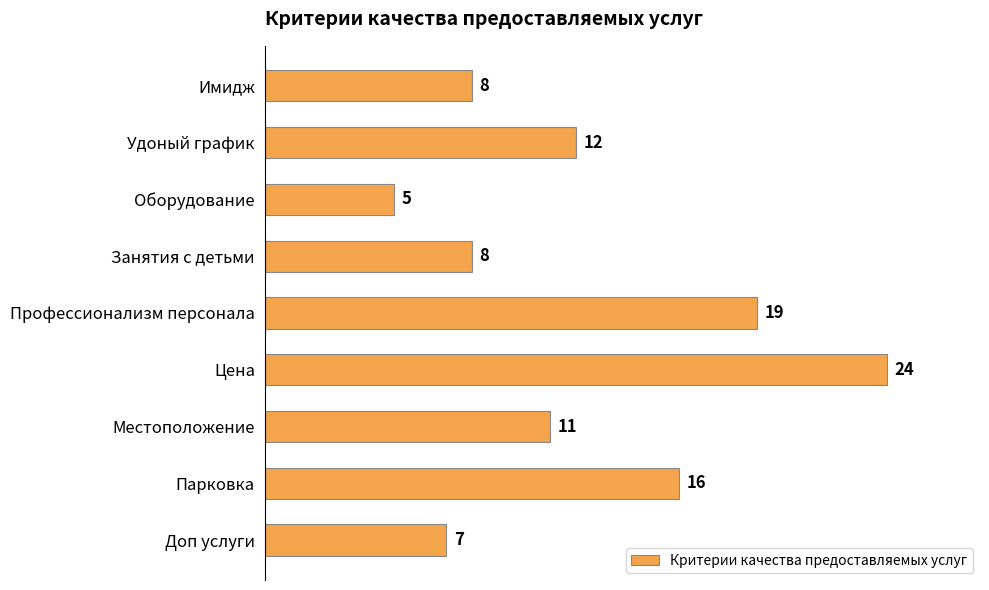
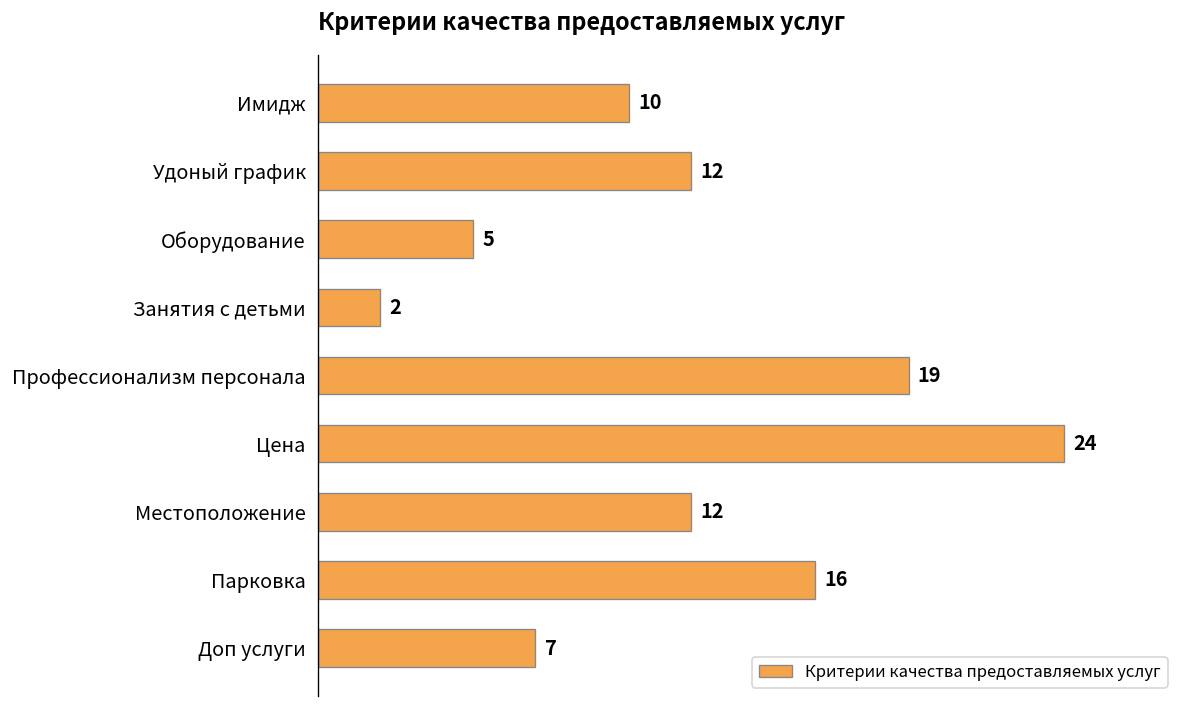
Имидж: 8 -> 10
Занятия с детьми: 8 -> 2
Местоположение: 11 -> 12
